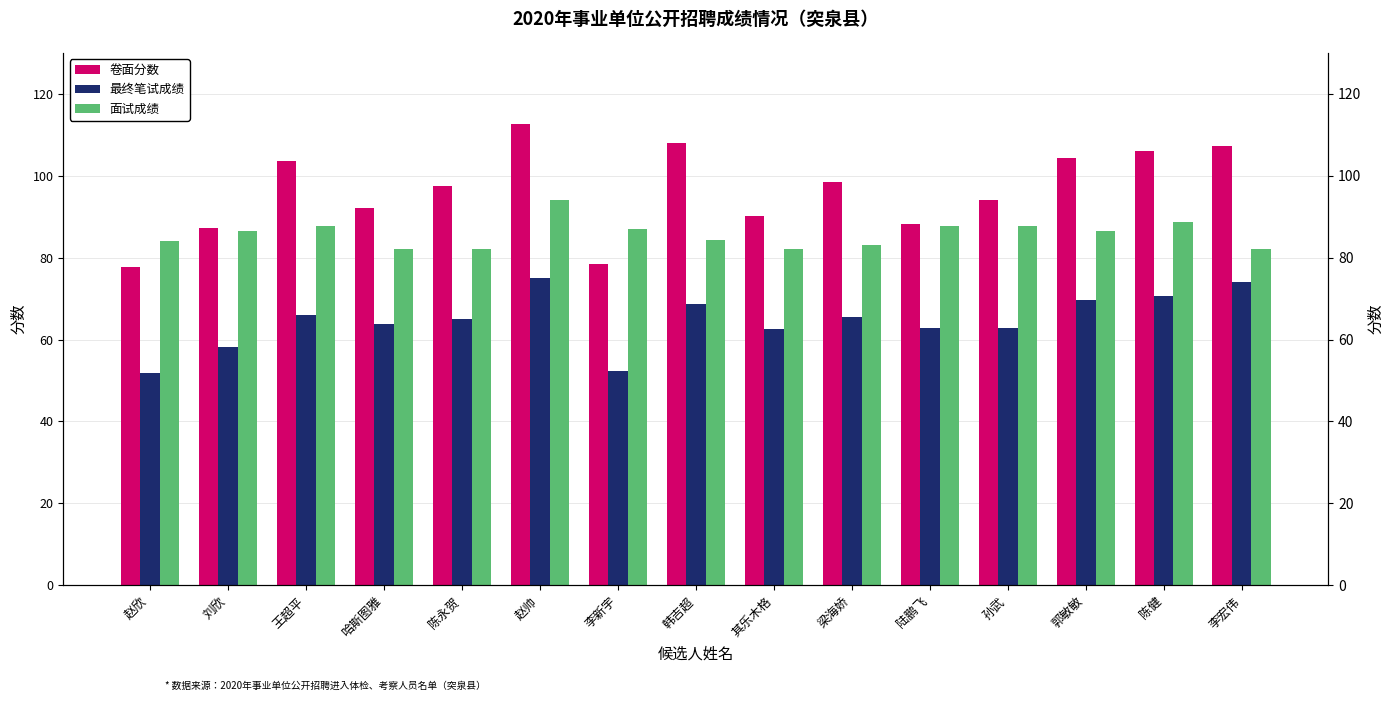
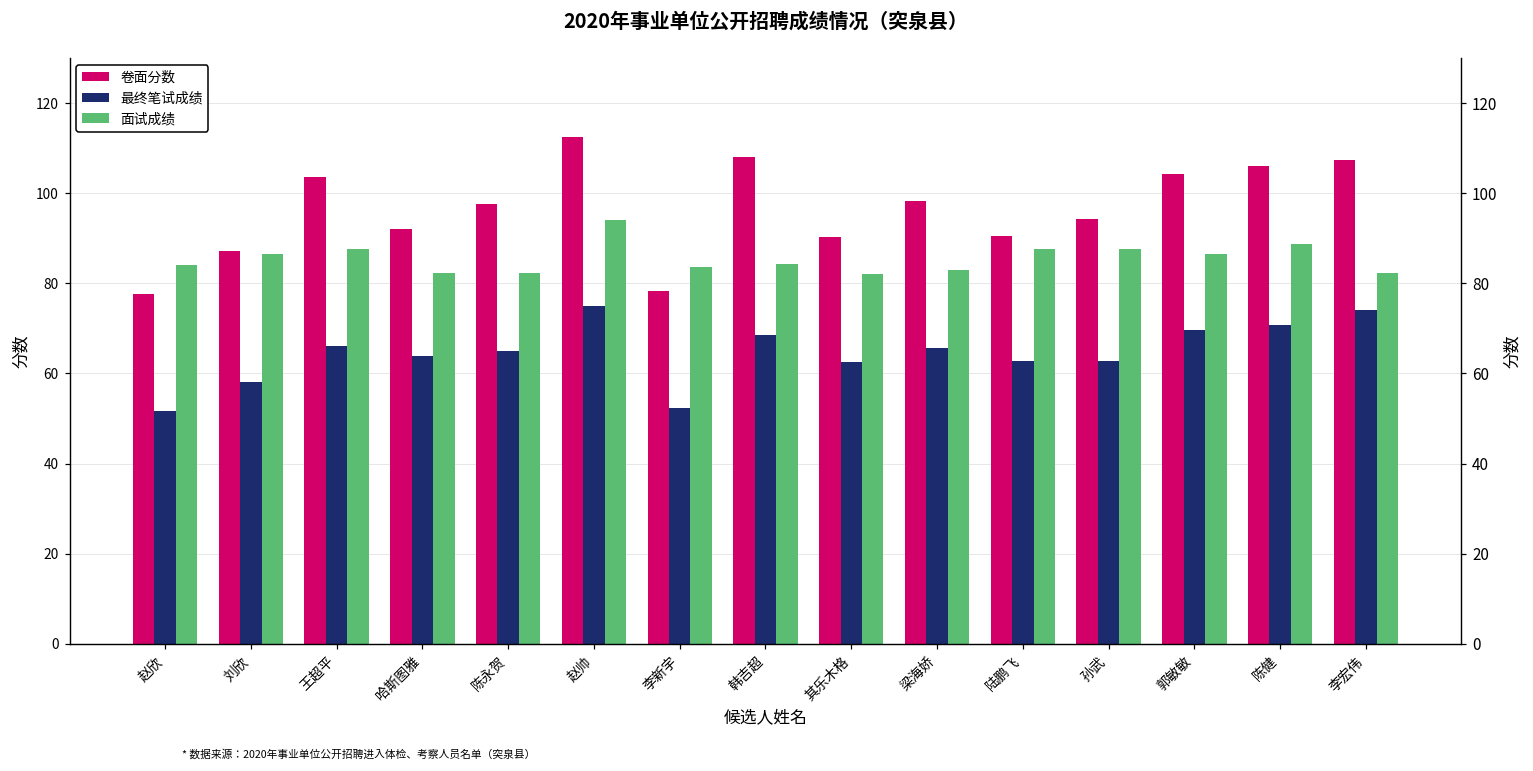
面试成绩, 李新宇: 87 -> 84
卷面分数, 陆鹏飞: 88 -> 90
